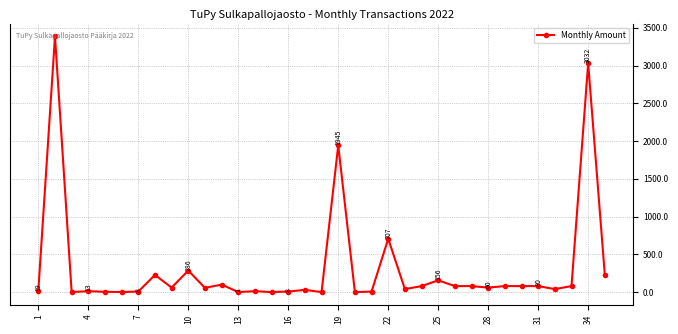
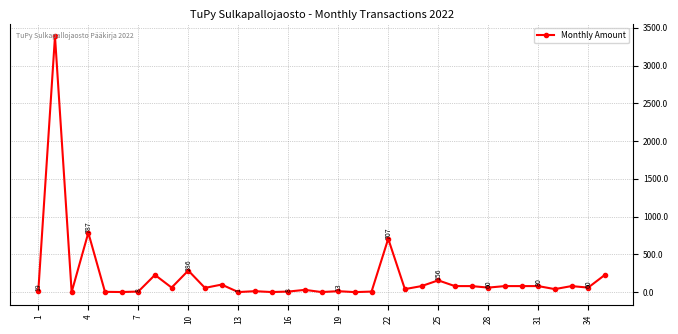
4: 13 -> 787
19: 1945 -> 13
34: 3032 -> 60
